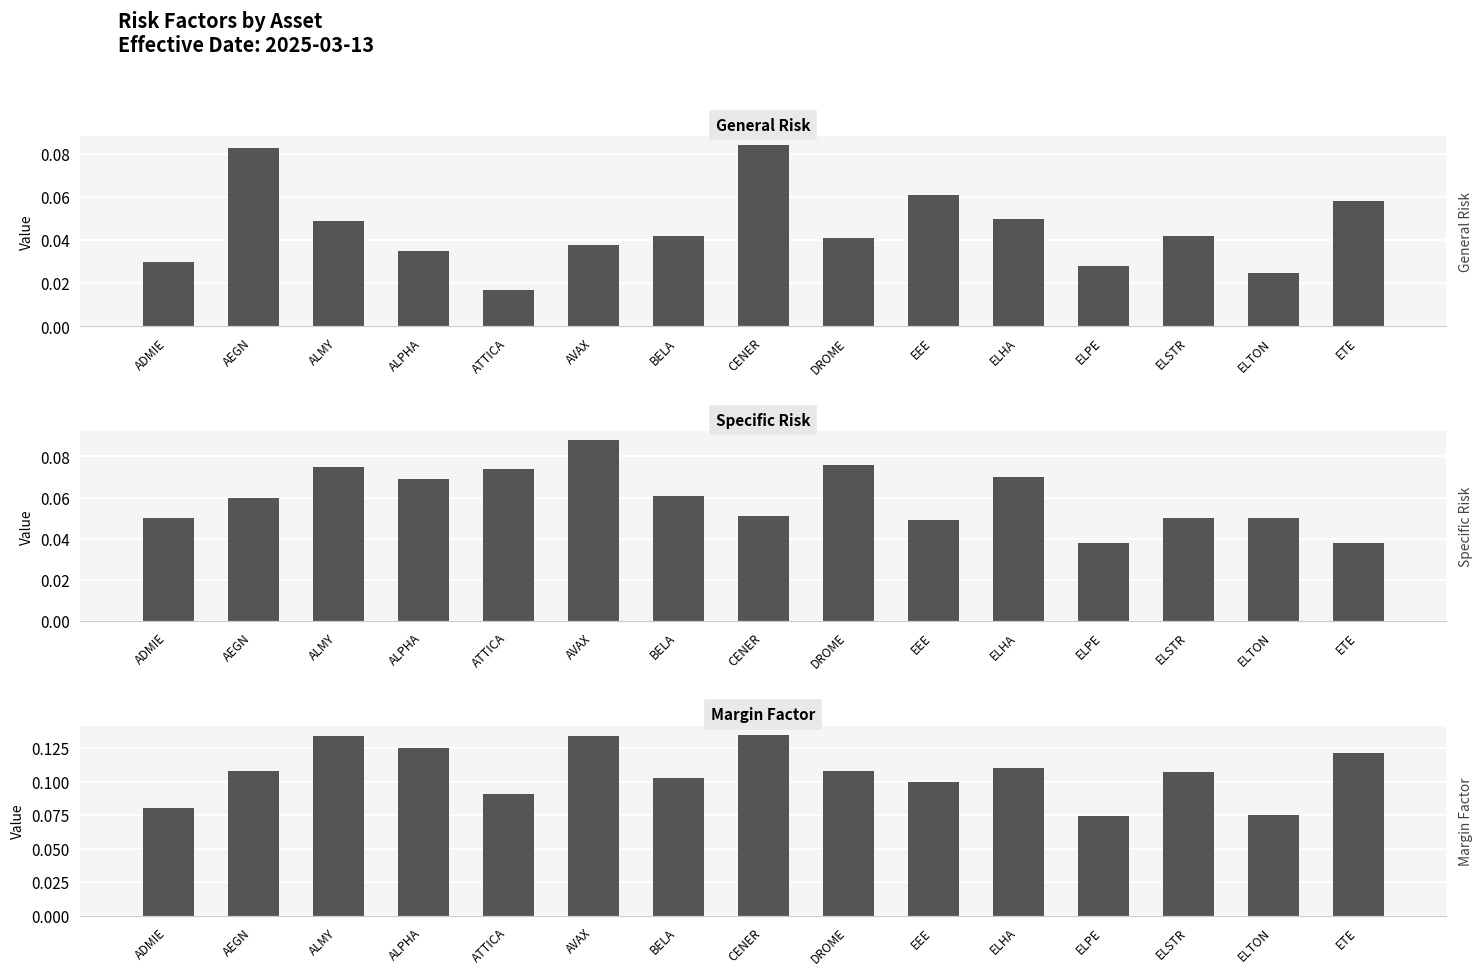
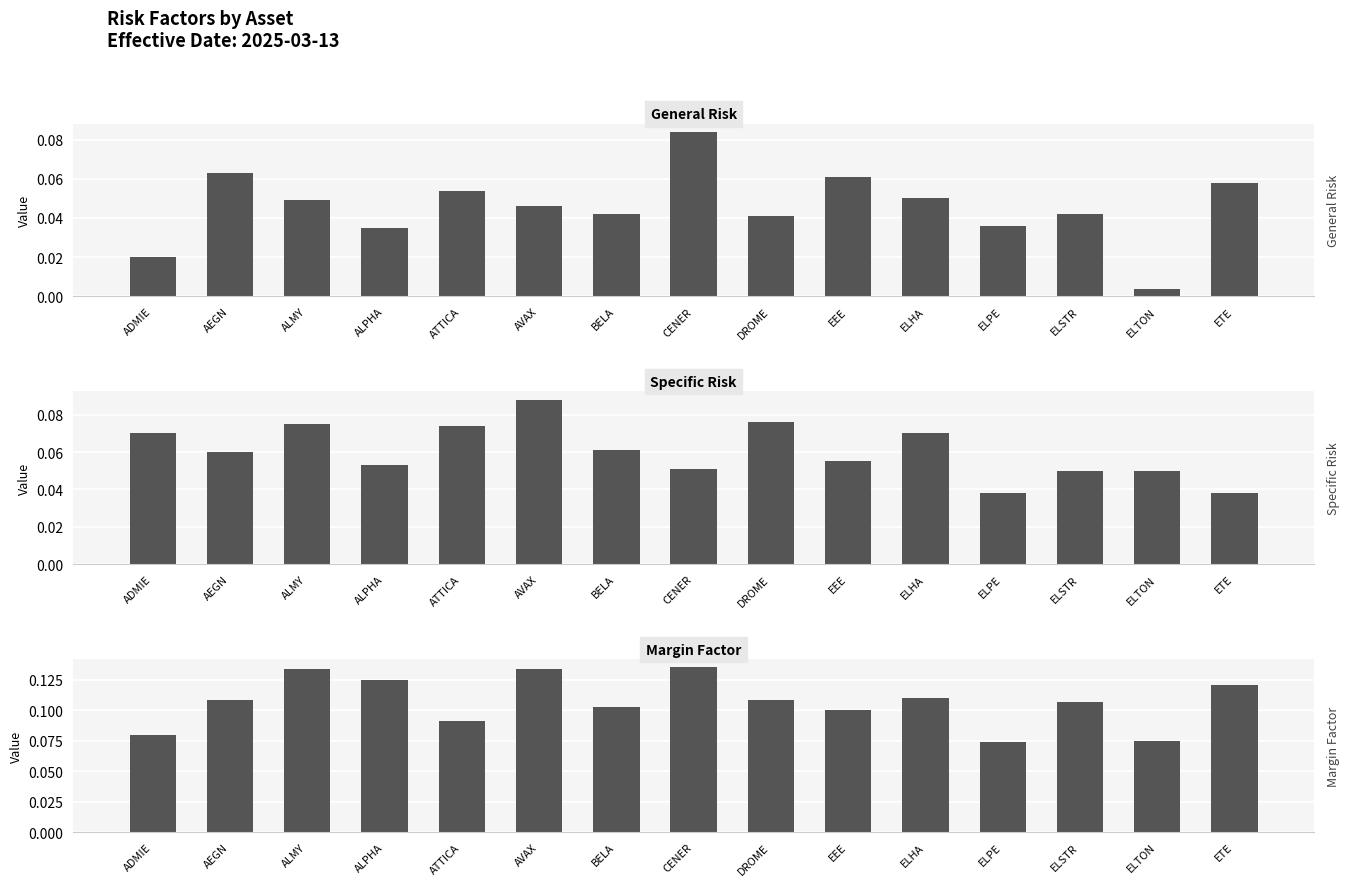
General Risk, ADMIE: 0.03 -> 0.02
General Risk, AEGN: 0.083 -> 0.063
General Risk, ATTICA: 0.017 -> 0.054
General Risk, AVAX: 0.038 -> 0.046
General Risk, ELPE: 0.028 -> 0.036
General Risk, ELTON: 0.025 -> 0.004
Specific Risk, ADMIE: 0.05 -> 0.07
Specific Risk, ALPHA: 0.069 -> 0.053
Specific Risk, EEE: 0.049 -> 0.055
